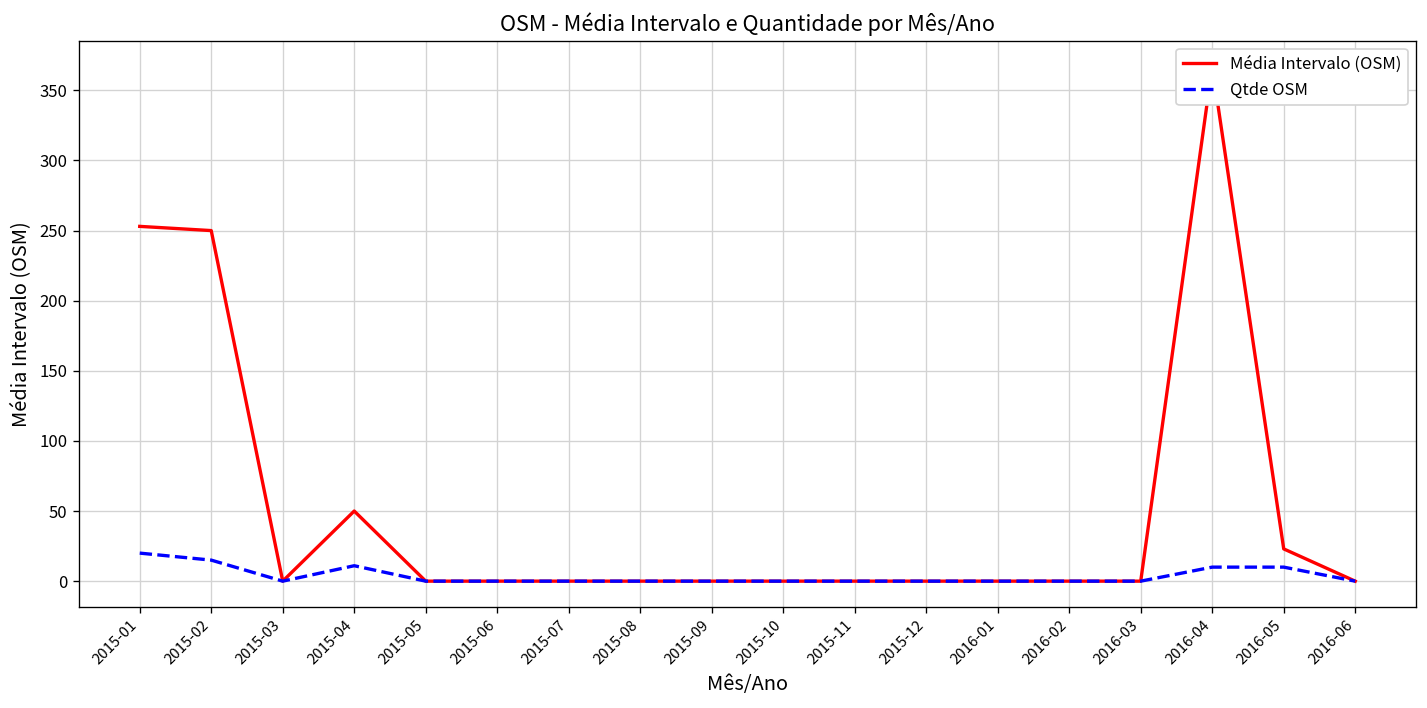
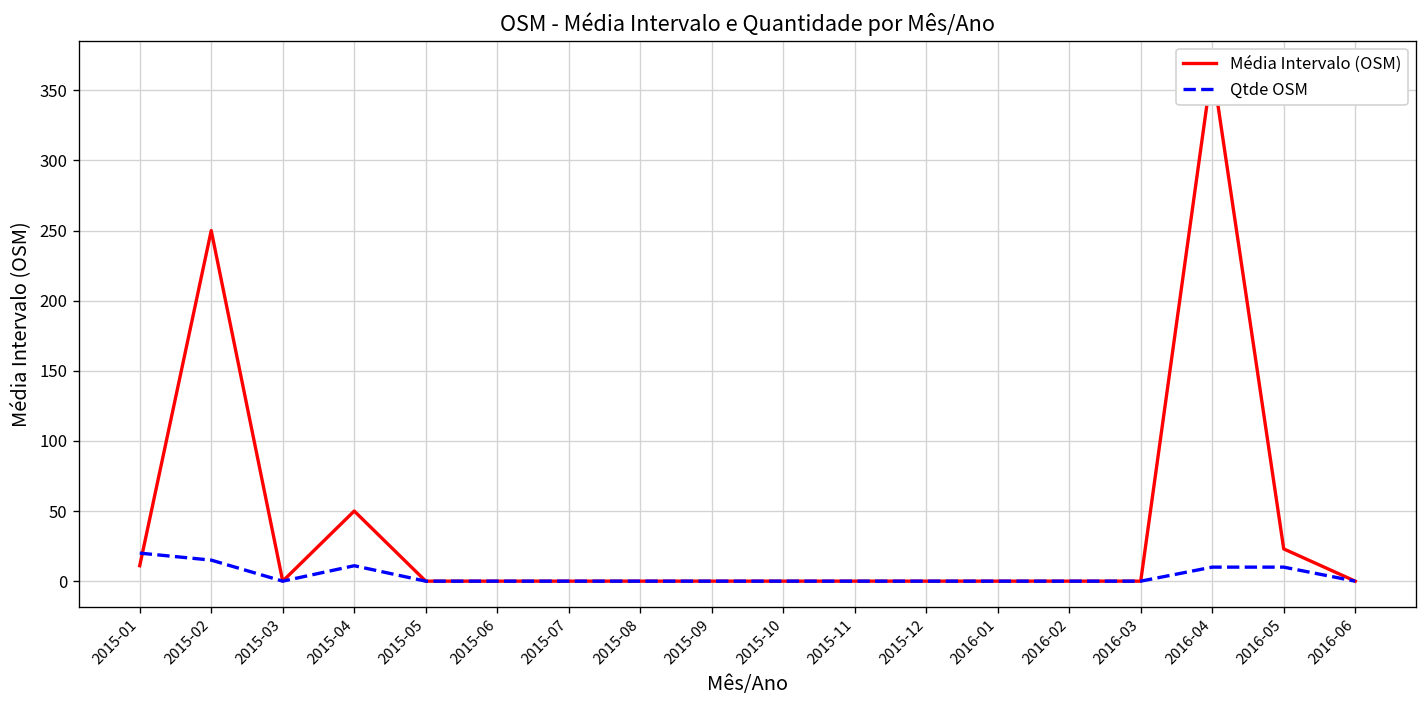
Média Intervalo (OSM), 2015-01: 253 -> 11
